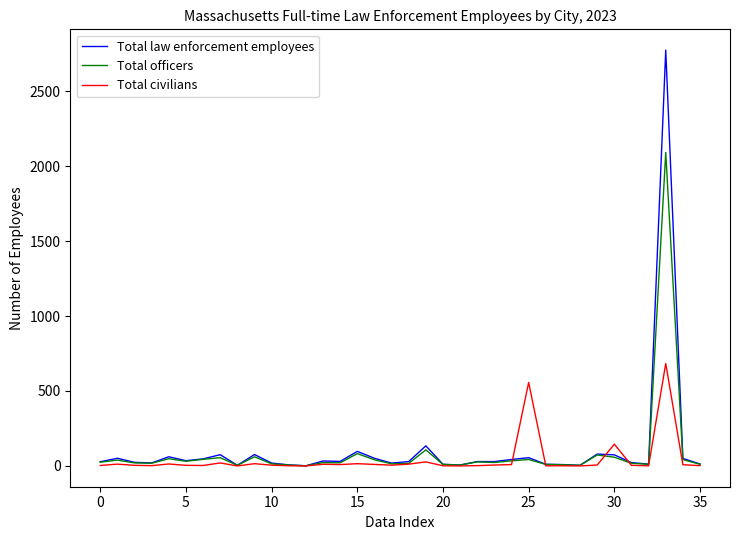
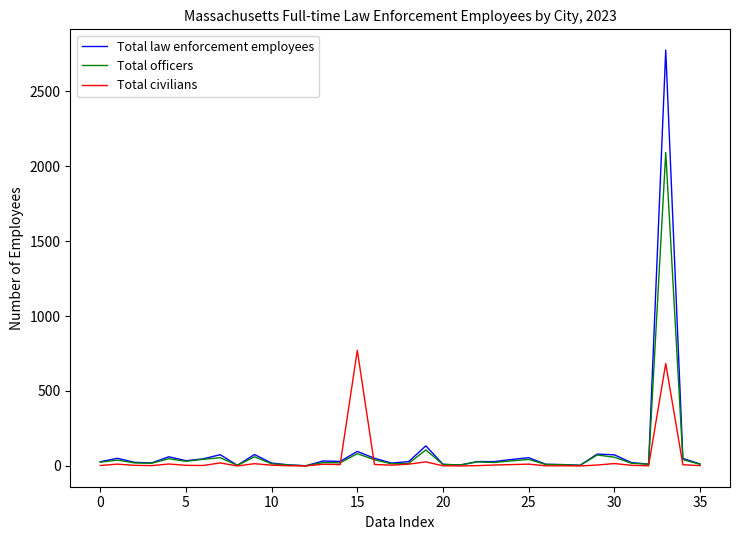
Total civilians, 15: 20 -> 770
Total civilians, 25: 560 -> 10
Total civilians, 30: 150 -> 20
